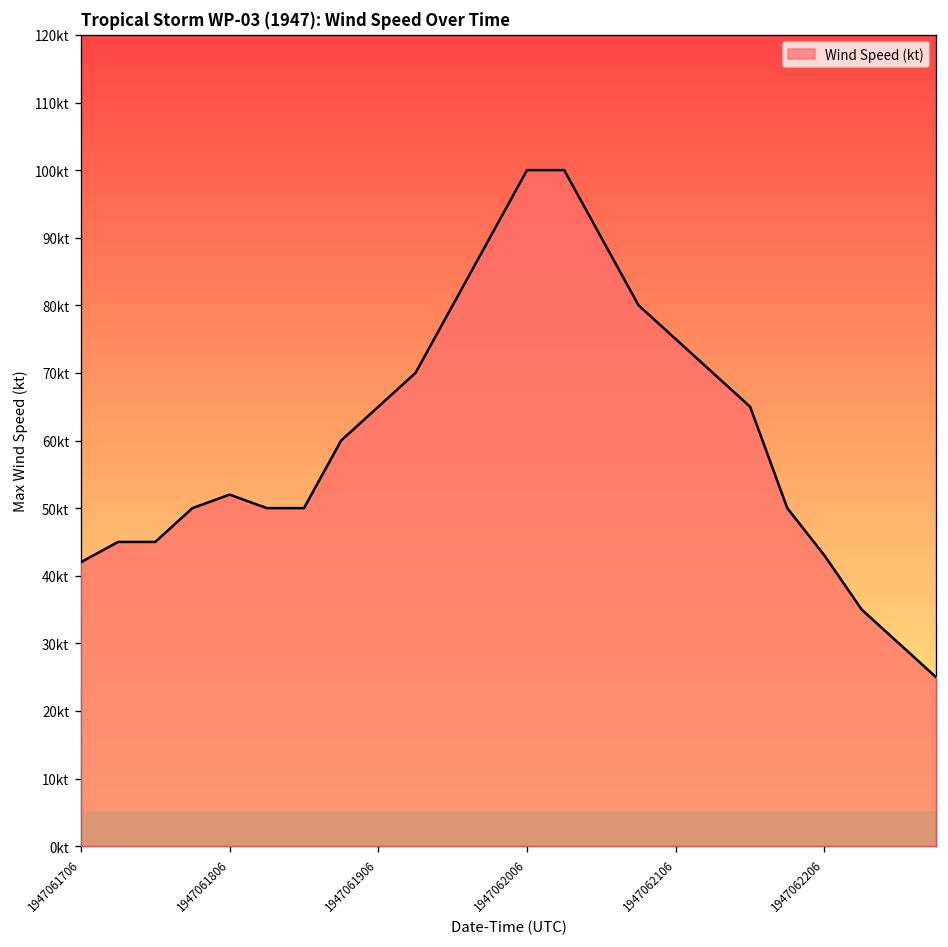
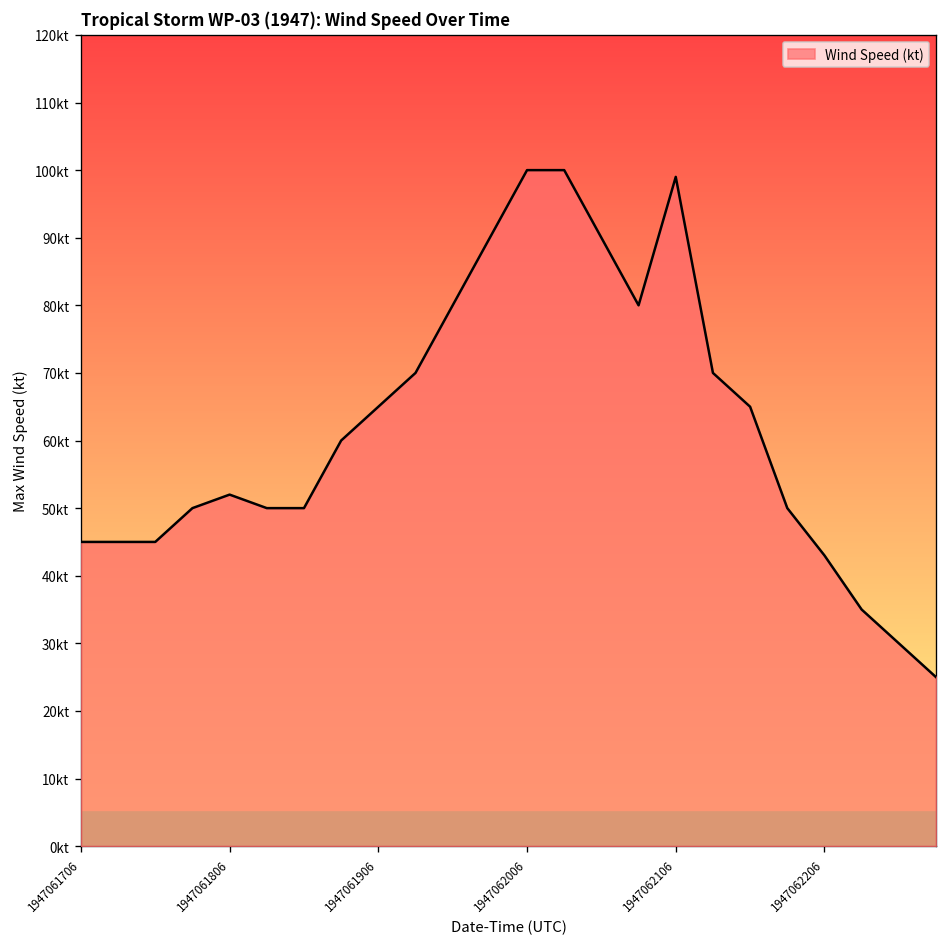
1947061706: 42kt -> 45kt
1947062106: 75kt -> 99kt
